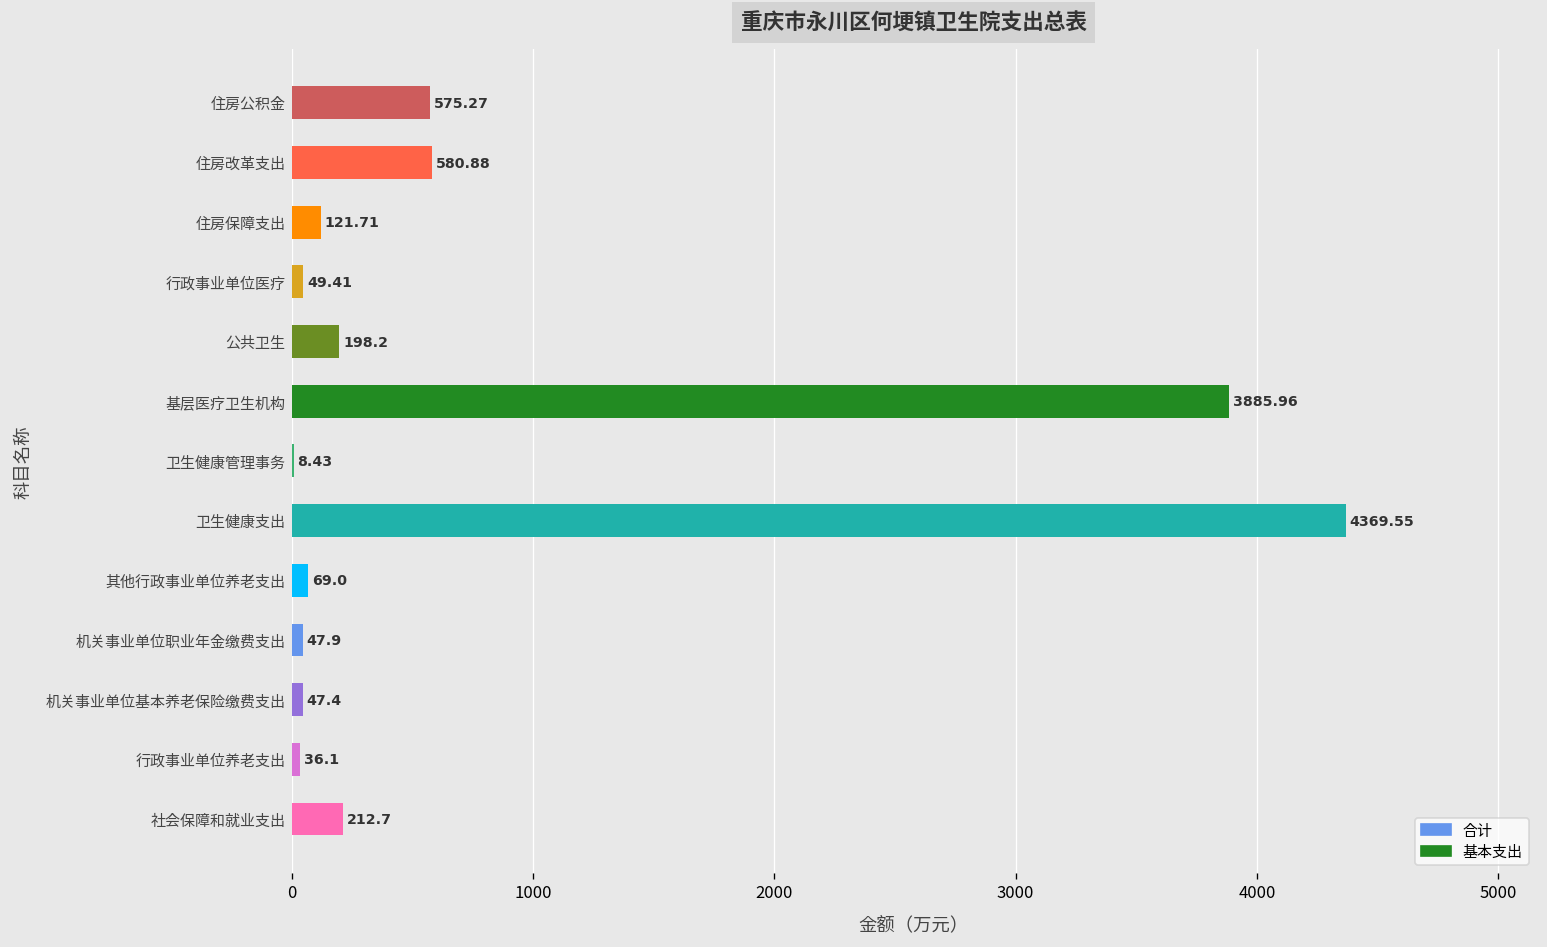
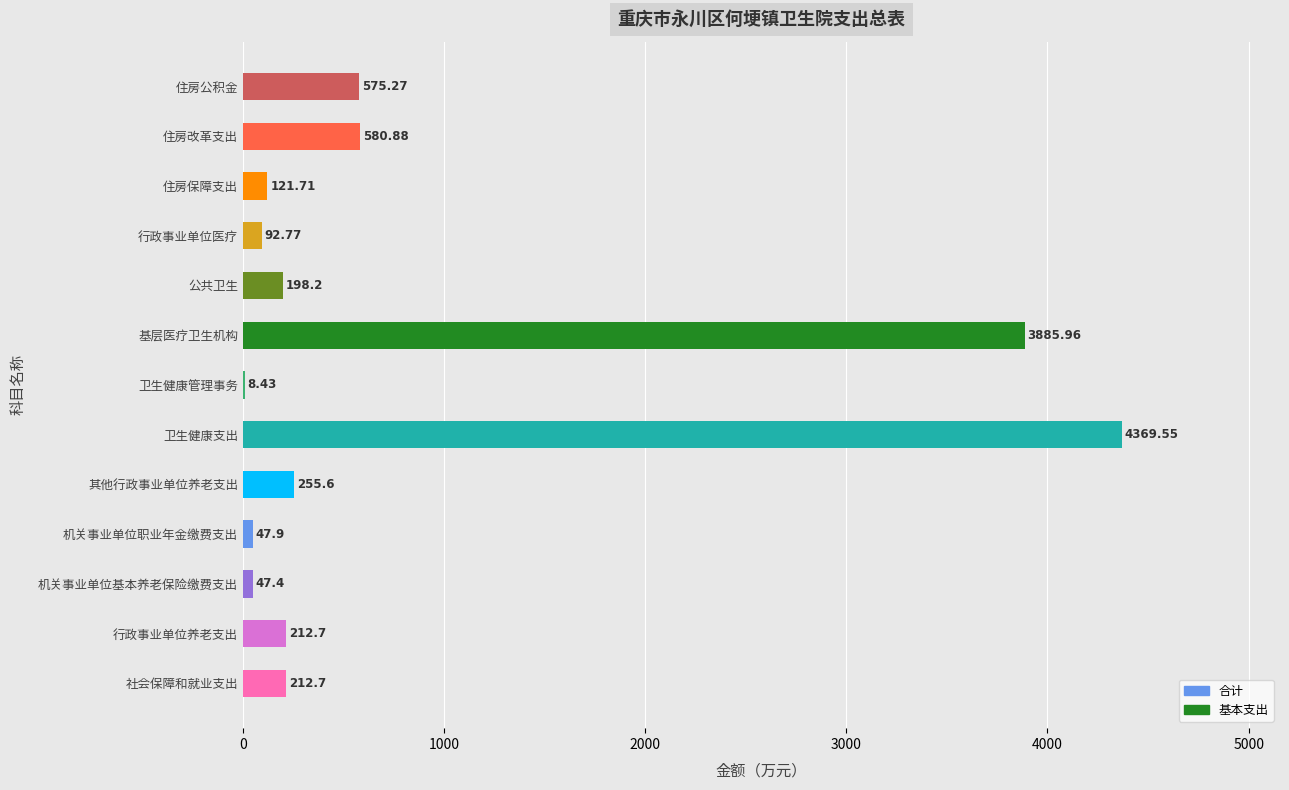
行政事业单位医疗: 49.41 -> 92.77
其他行政事业单位养老支出: 69.0 -> 255.6
行政事业单位养老支出: 36.1 -> 212.7
